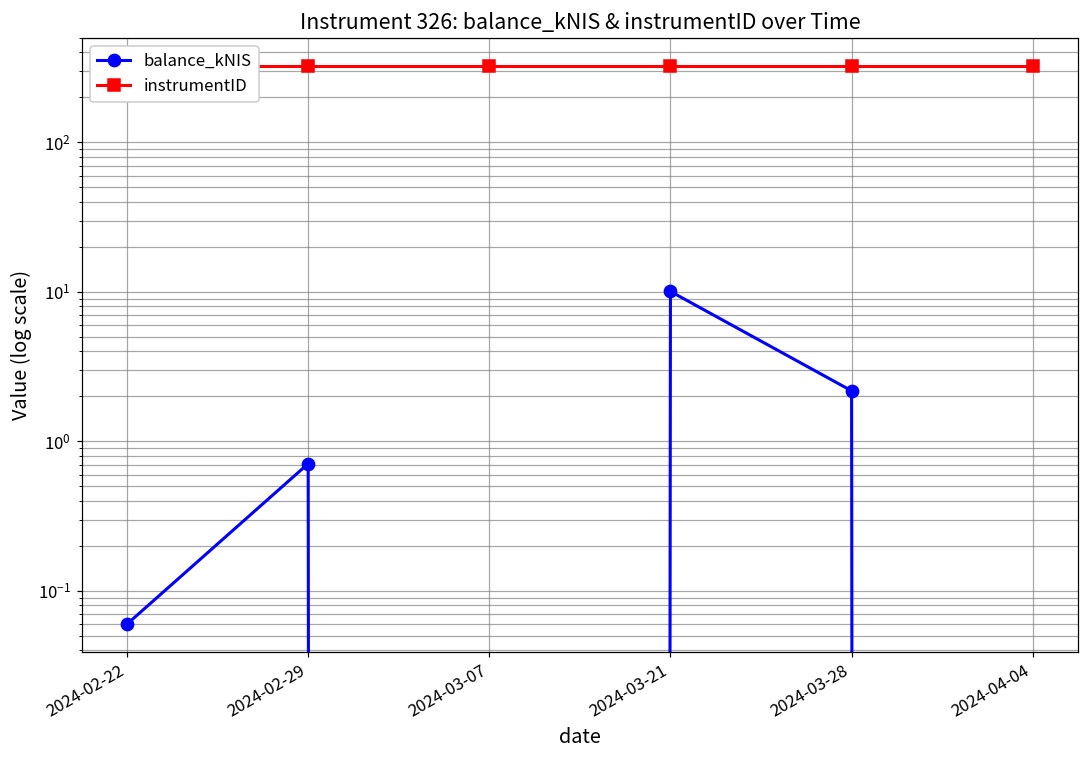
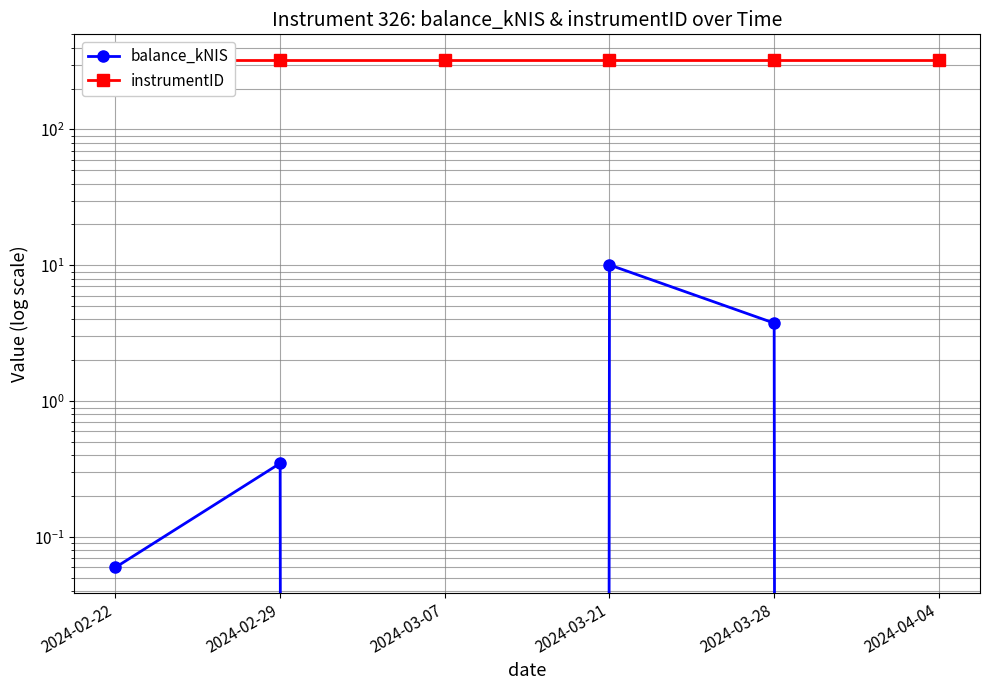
balance_kNIS, 2024-02-29: 0.7 -> 0.35
balance_kNIS, 2024-03-28: 2.2 -> 3.8
